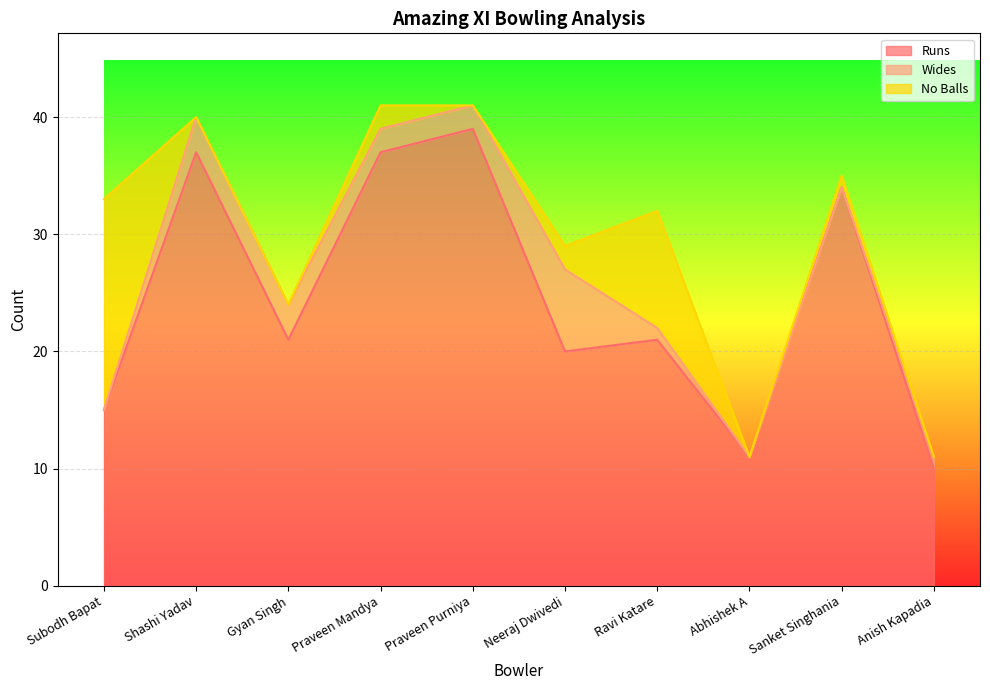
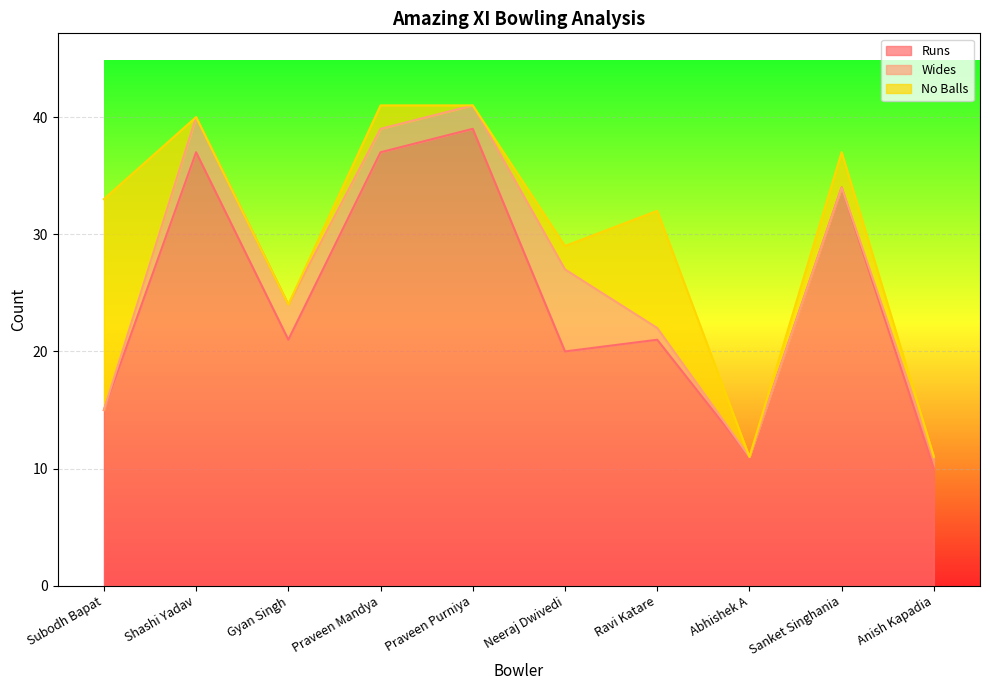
No Balls, Sanket Singhania: 1 -> 3
